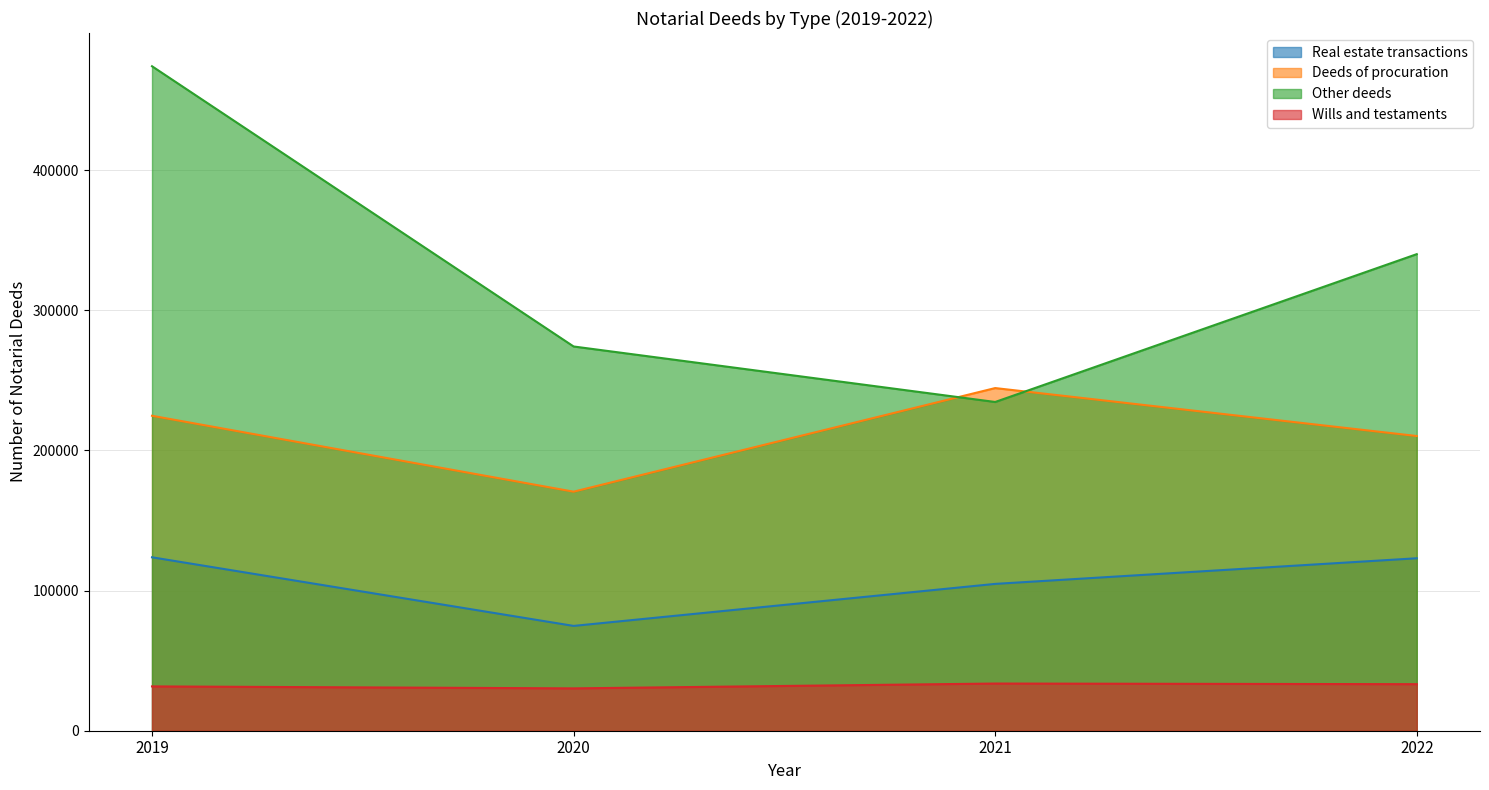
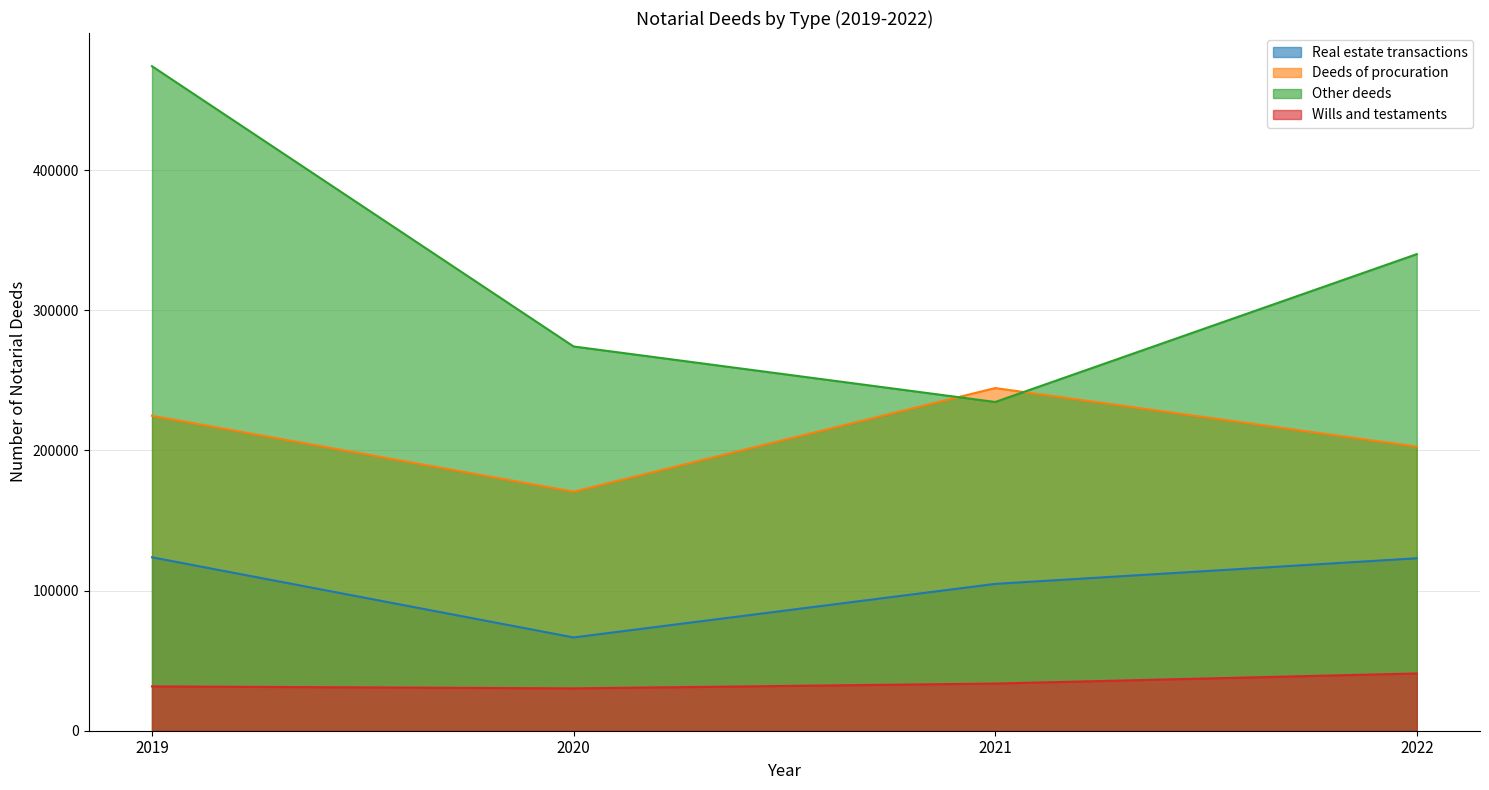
Real estate transactions, 2020: 75000 -> 67000
Deeds of procuration, 2022: 210000 -> 203000
Wills and testaments, 2022: 33000 -> 41000
